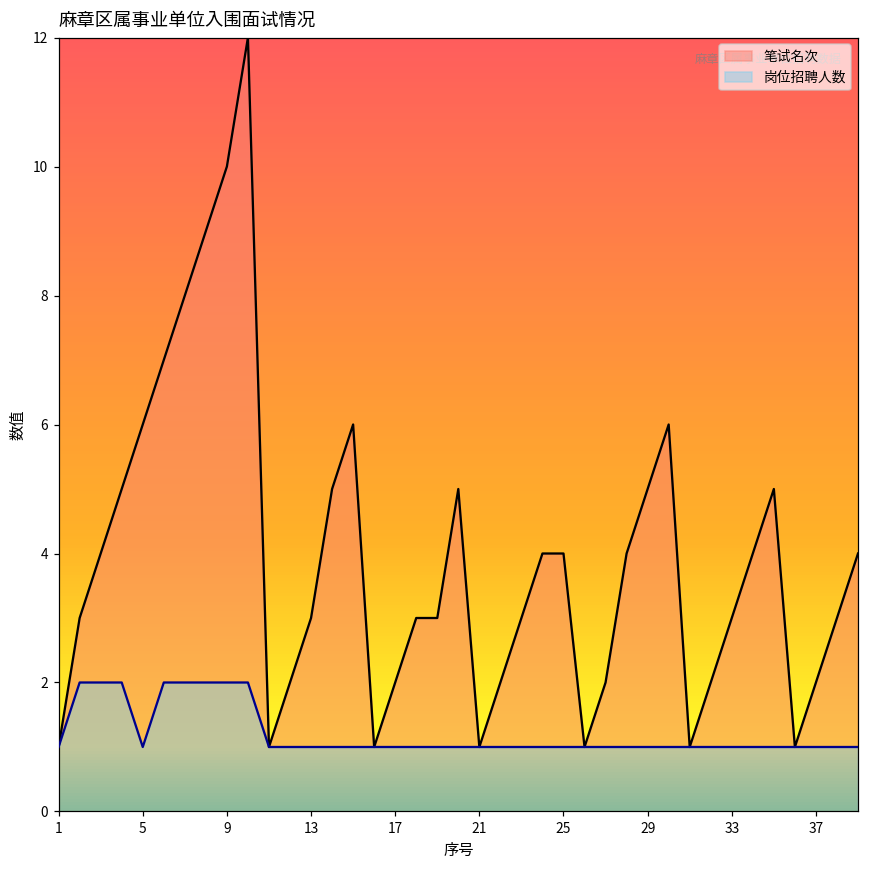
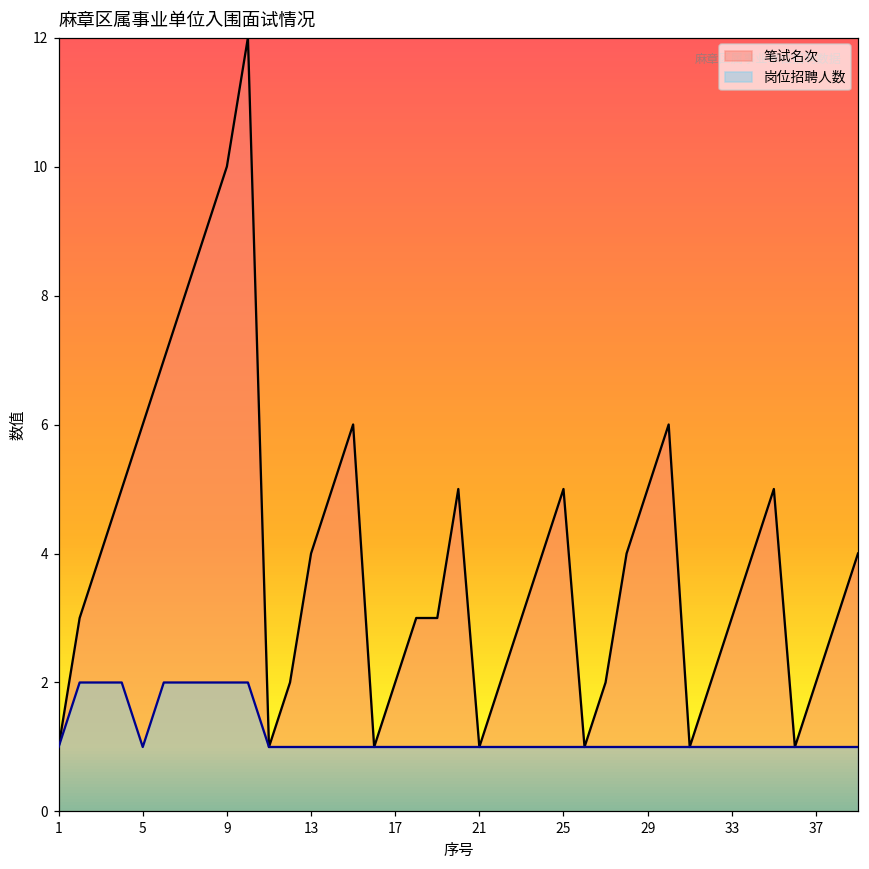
笔试名次, 13: 3 -> 4
笔试名次, 25: 4 -> 5
